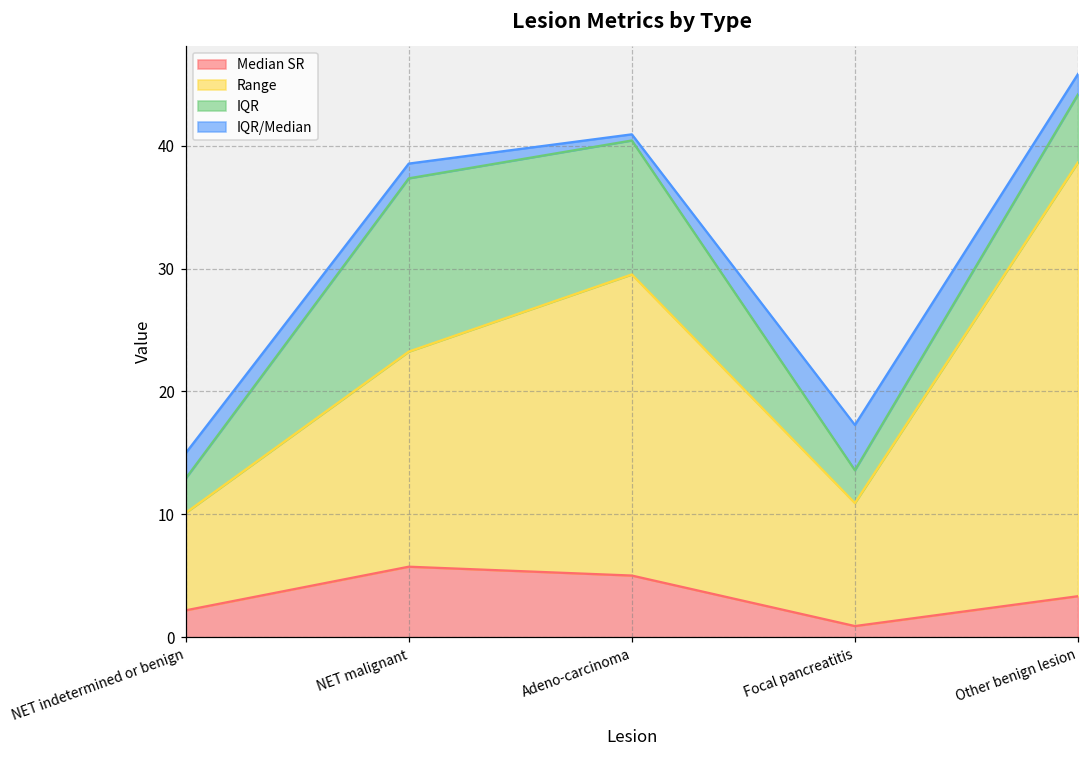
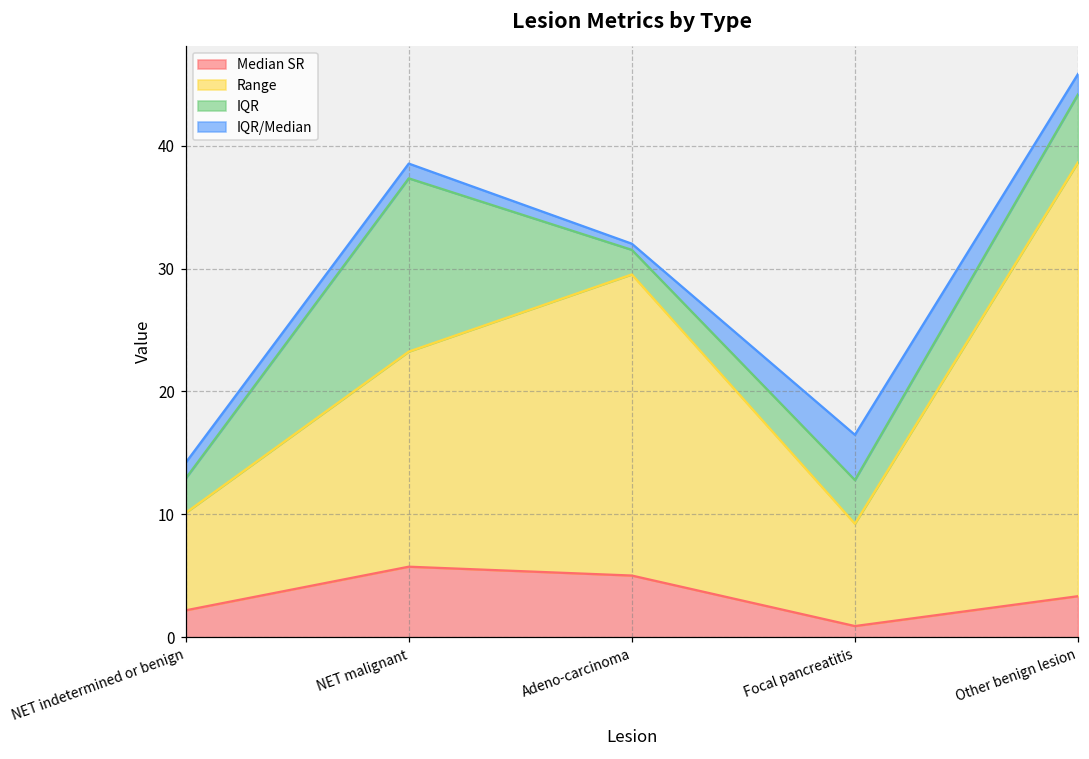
IQR/Median, NET indetermined or benign: 2.1 -> 1.3
IQR, Adeno-carcinoma: 10.9 -> 2.0
Range, Focal pancreatitis: 10.0 -> 8.3
IQR, Focal pancreatitis: 2.7 -> 3.5
